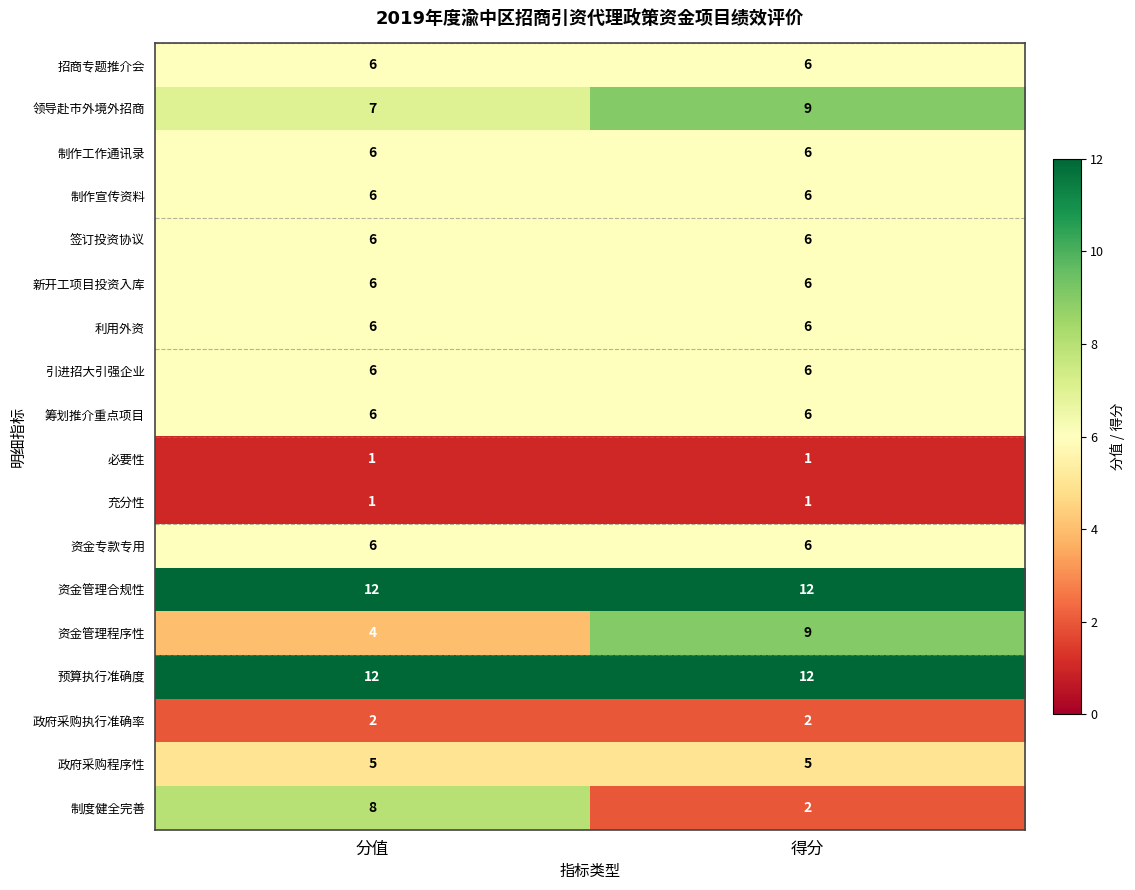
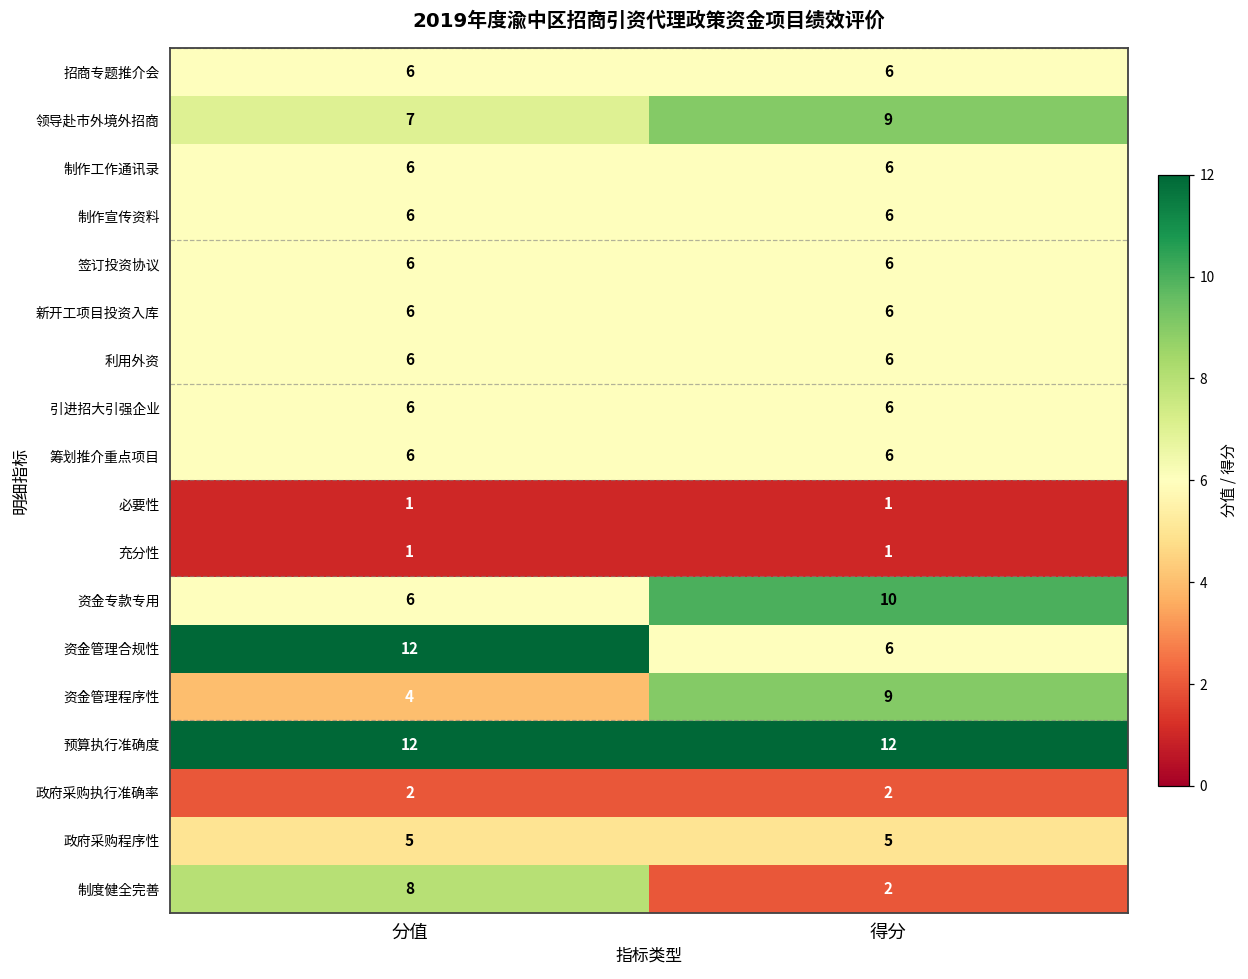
资金专款专用, 得分: 6 -> 10
资金管理合规性, 得分: 12 -> 6
